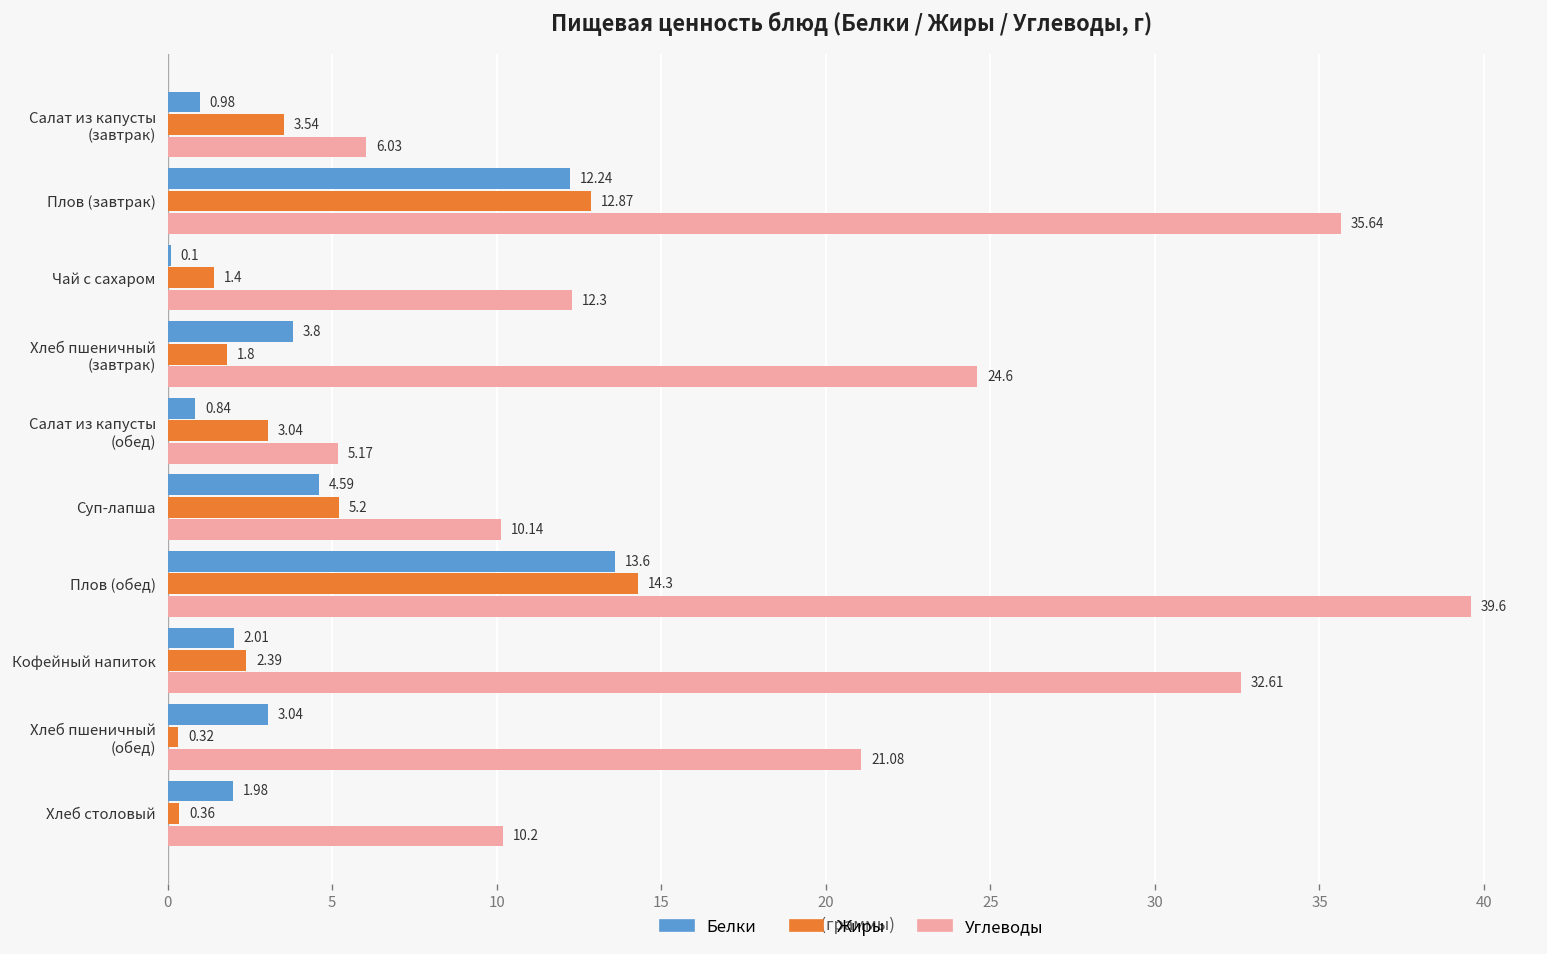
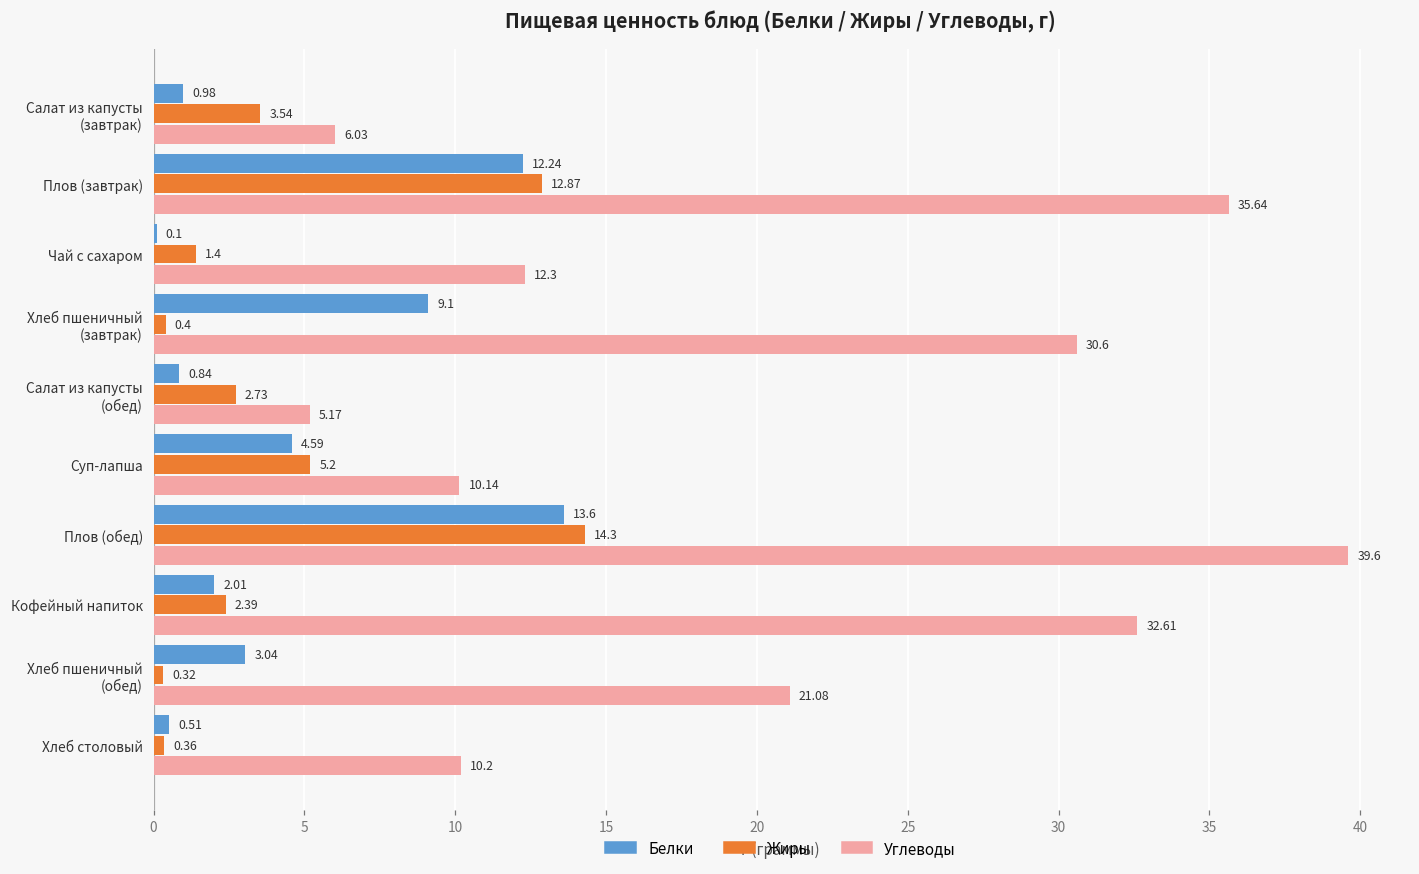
Белки, Хлеб пшеничный (завтрак): 3.8 -> 9.1
Жиры, Хлеб пшеничный (завтрак): 1.8 -> 0.4
Углеводы, Хлеб пшеничный (завтрак): 24.6 -> 30.6
Жиры, Салат из капусты (обед): 3.04 -> 2.73
Белки, Хлеб столовый: 1.98 -> 0.51
